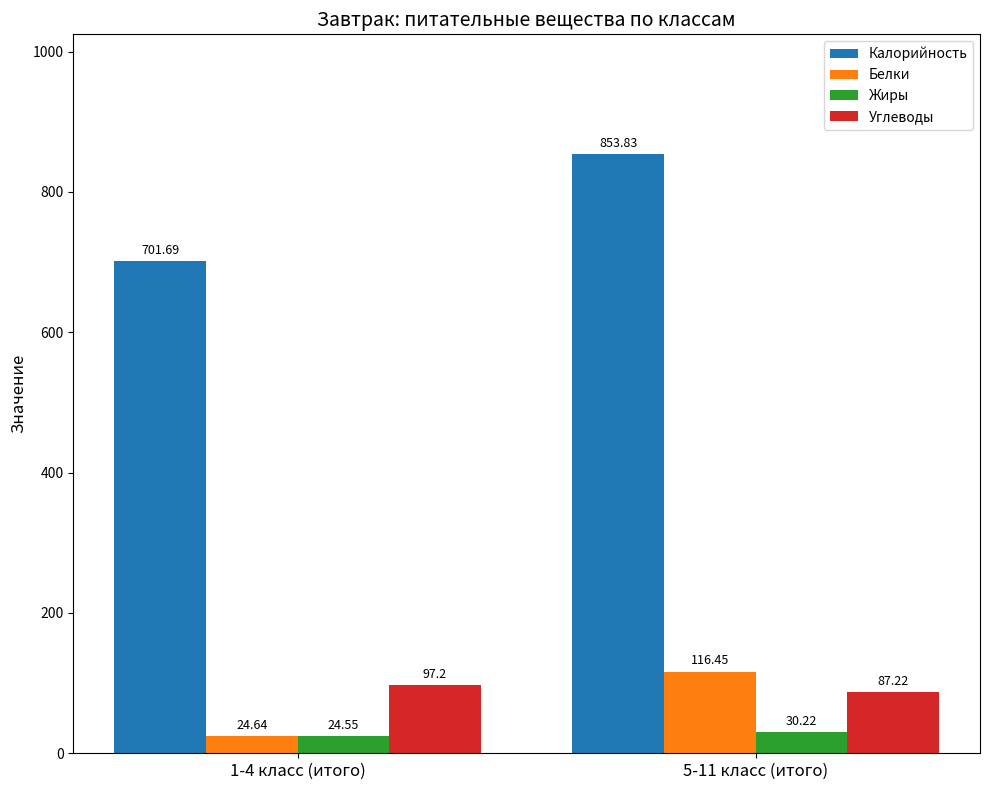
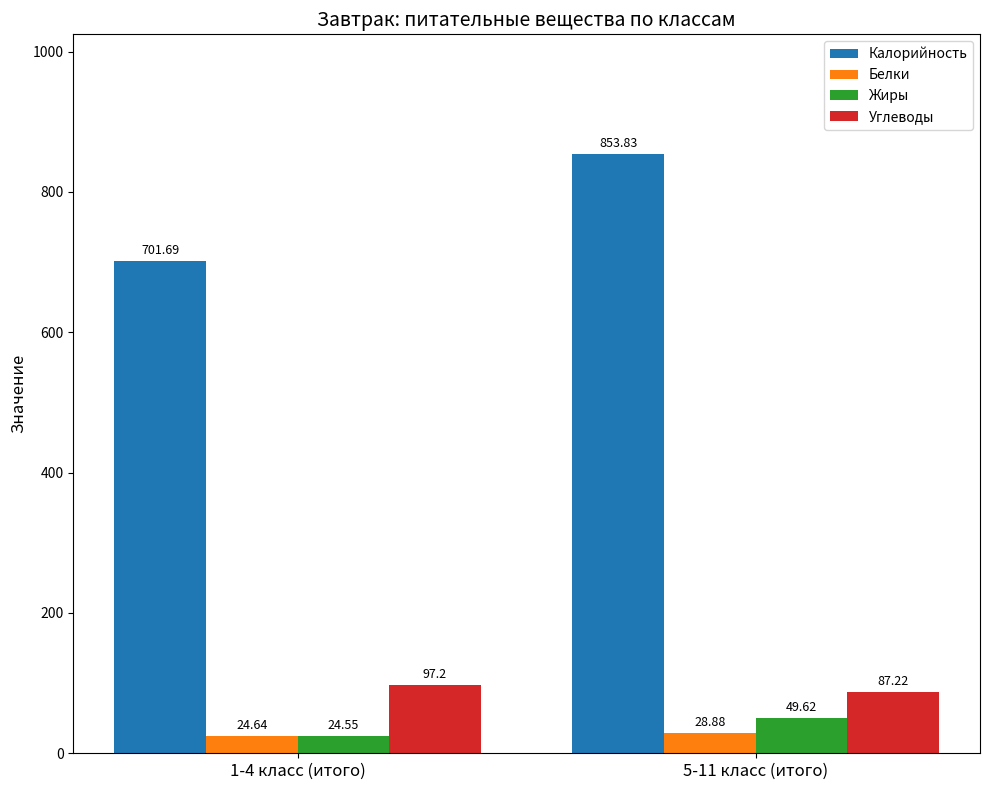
Белки, 5-11 класс (итого): 116.45 -> 28.88
Жиры, 5-11 класс (итого): 30.22 -> 49.62
